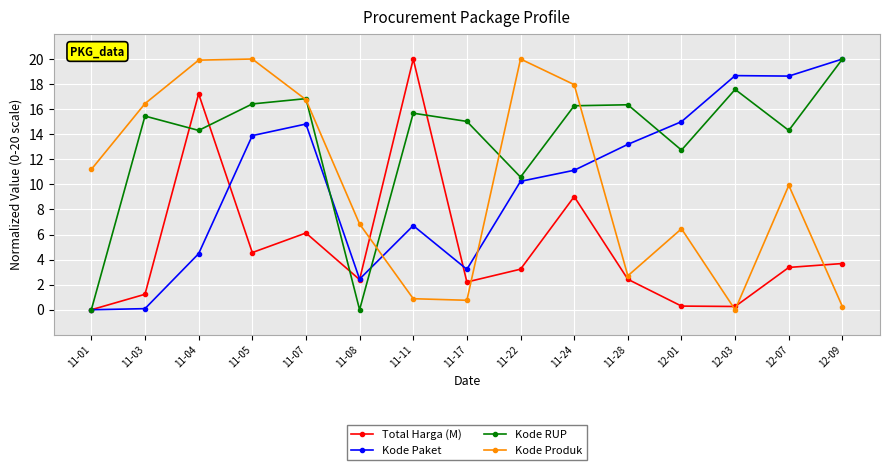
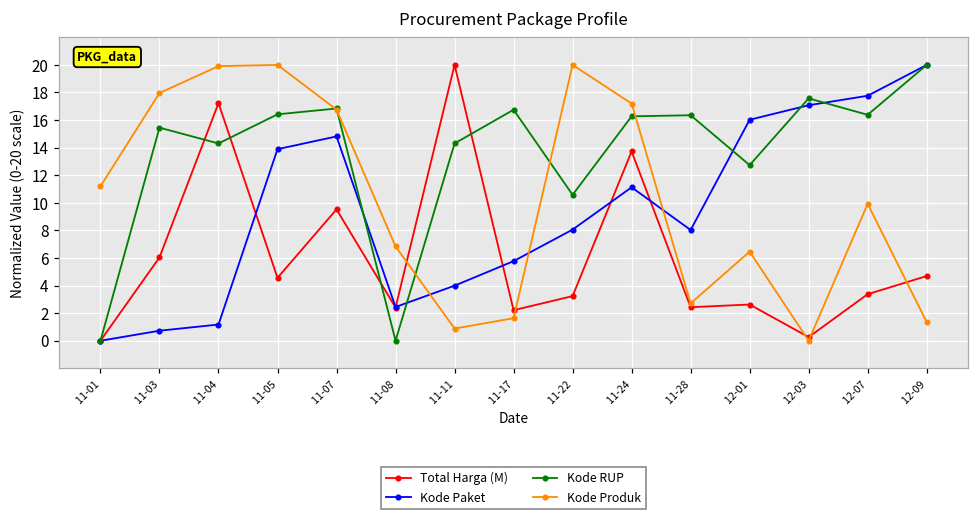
Total Harga (M), 11-03: 1.2 -> 6.0
Kode Paket, 11-03: 0.1 -> 0.7
Kode Produk, 11-03: 16.4 -> 18.0
Kode Paket, 11-04: 4.5 -> 1.2
Total Harga (M), 11-07: 6.1 -> 9.5
Kode Paket, 11-11: 6.7 -> 4.0
Kode RUP, 11-11: 15.7 -> 14.3
Kode Paket, 11-17: 3.2 -> 5.8
Kode RUP, 11-17: 15.0 -> 16.7
Kode Produk, 11-17: 0.8 -> 1.6
Kode Paket, 11-22: 10.2 -> 8.1
Total Harga (M), 11-24: 9.0 -> 13.7
Kode Produk, 11-24: 18.0 -> 17.2
Kode Paket, 11-28: 13.2 -> 8.0
Total Harga (M), 12-01: 0.3 -> 2.6
Kode Paket, 12-01: 15.0 -> 16.0
Kode Paket, 12-03: 18.7 -> 17.1
Kode Paket, 12-07: 18.6 -> 17.8
Kode RUP, 12-07: 14.3 -> 16.4
Total Harga (M), 12-09: 3.7 -> 4.7
Kode Produk, 12-09: 0.2 -> 1.4
